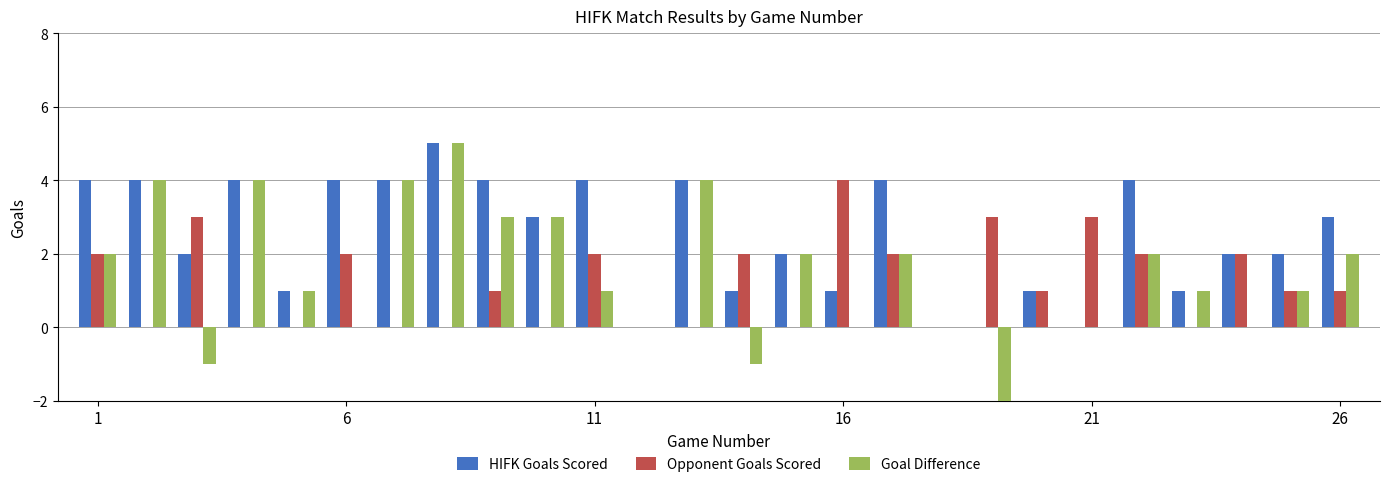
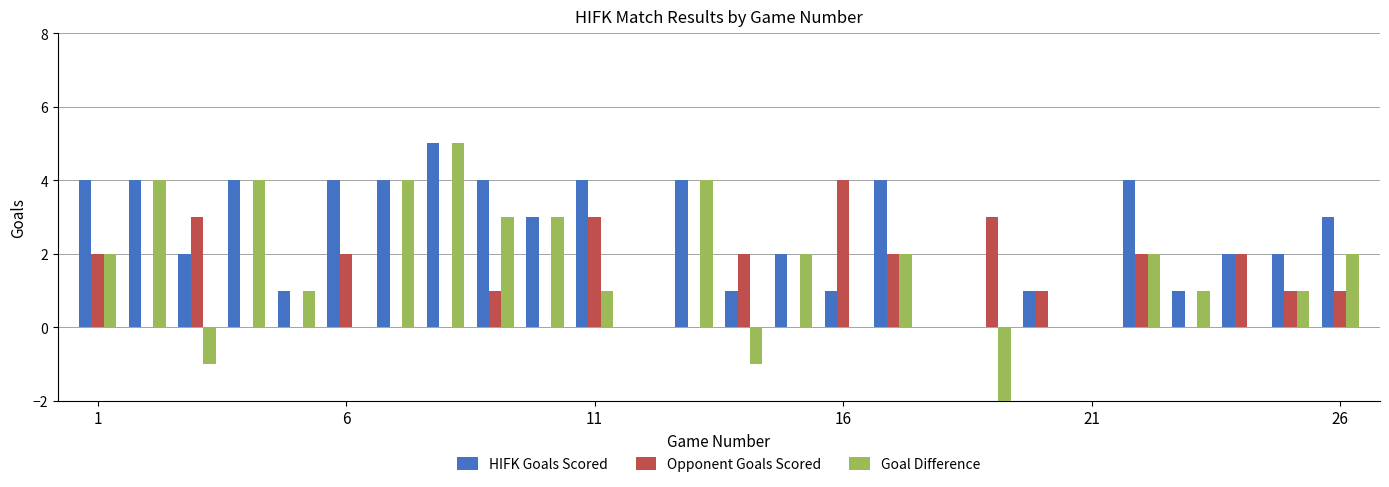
Opponent Goals Scored, 11: 2 -> 3
Opponent Goals Scored, 21: 3 -> 0
